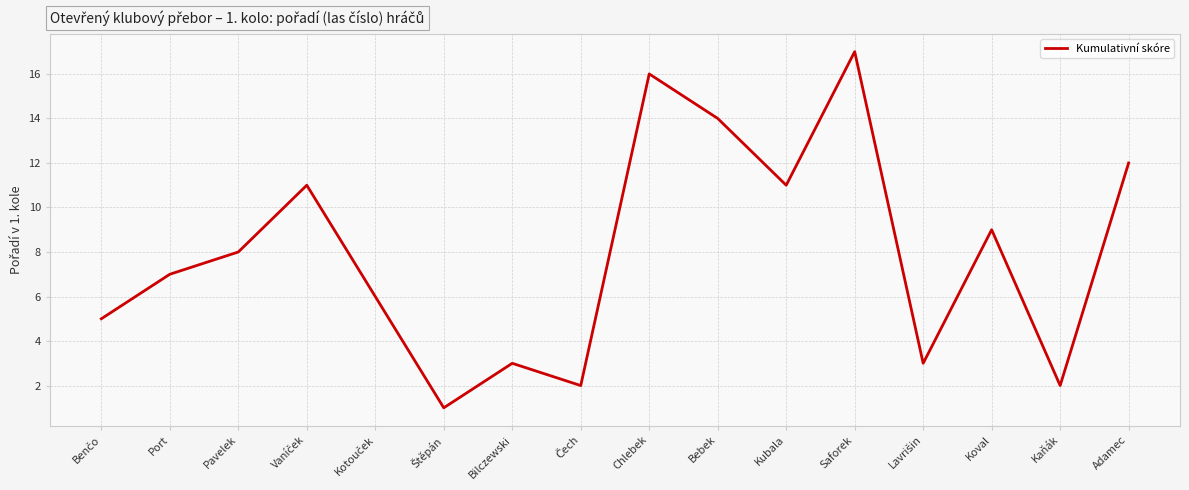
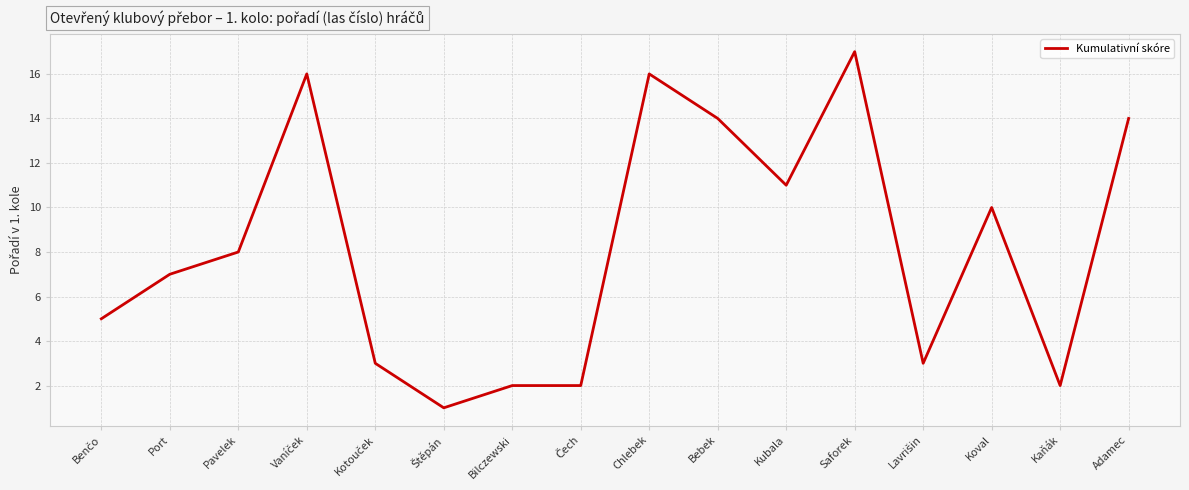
Vaníček: 11 -> 16
Kotouček: 6 -> 3
Bilczewski: 3 -> 2
Koval: 9 -> 10
Adamec: 12 -> 14
